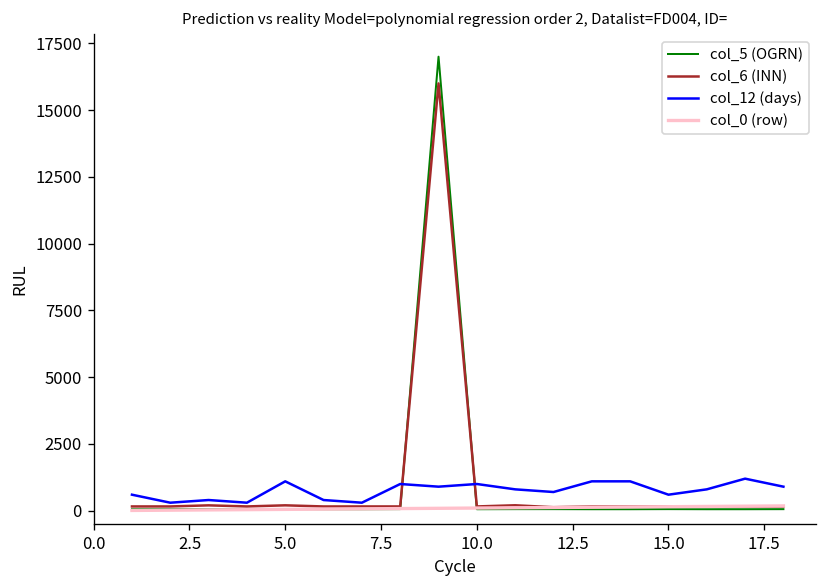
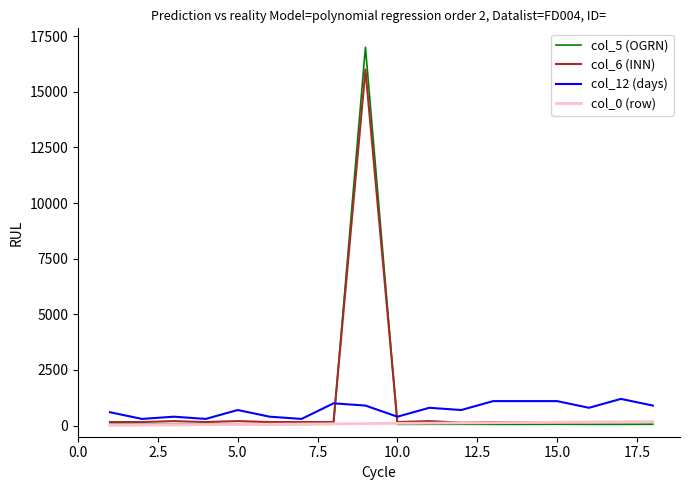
col_12 (days), 5.0: 1100 -> 700
col_12 (days), 10.0: 1000 -> 400
col_12 (days), 15.0: 600 -> 1100
